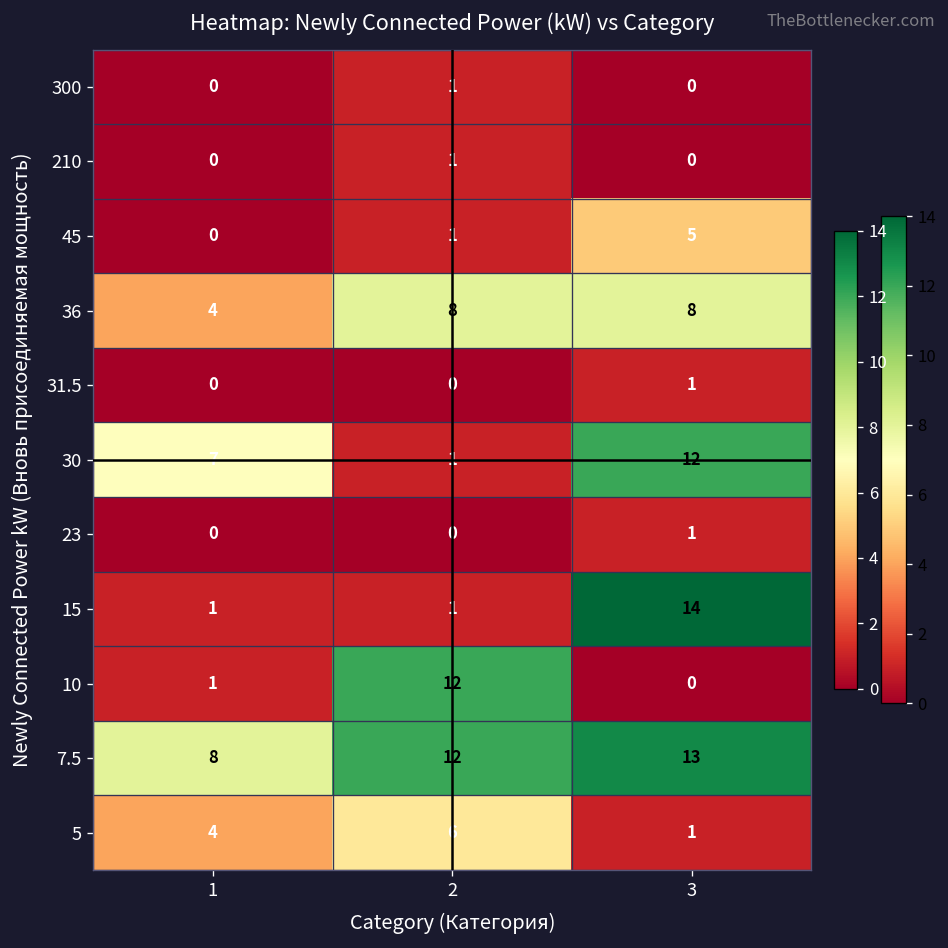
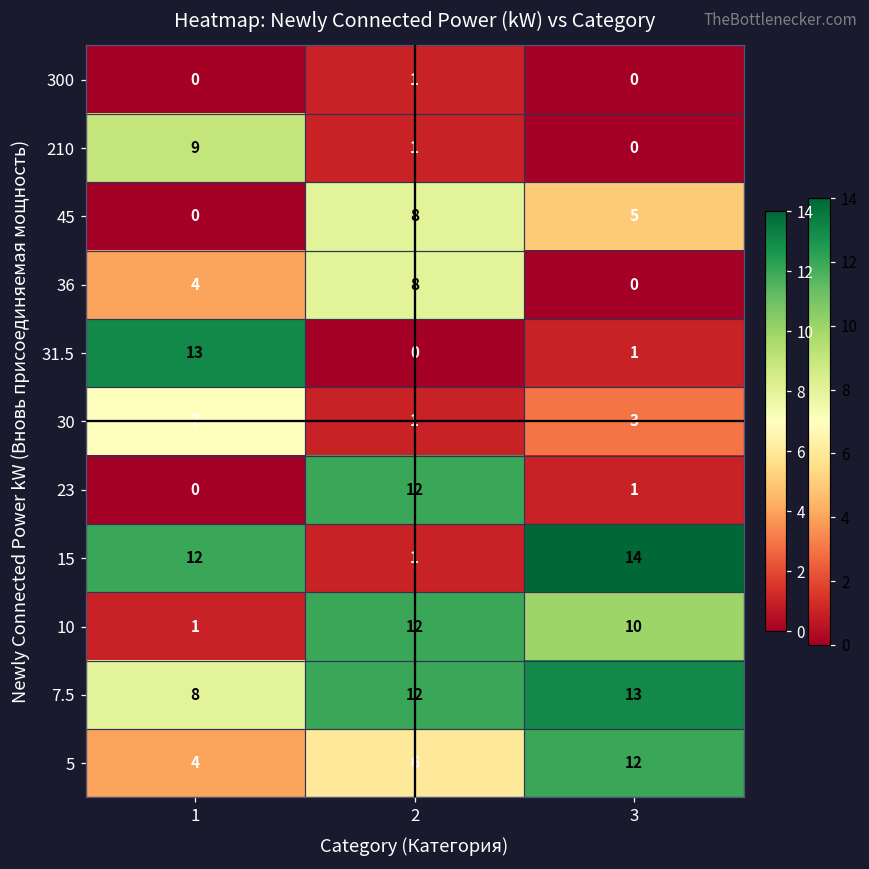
210, 1: 0 -> 9
45, 2: 1 -> 8
36, 3: 8 -> 0
31.5, 1: 0 -> 13
30, 3: 12 -> 3
23, 2: 0 -> 12
15, 1: 1 -> 12
10, 3: 0 -> 10
5, 3: 1 -> 12
